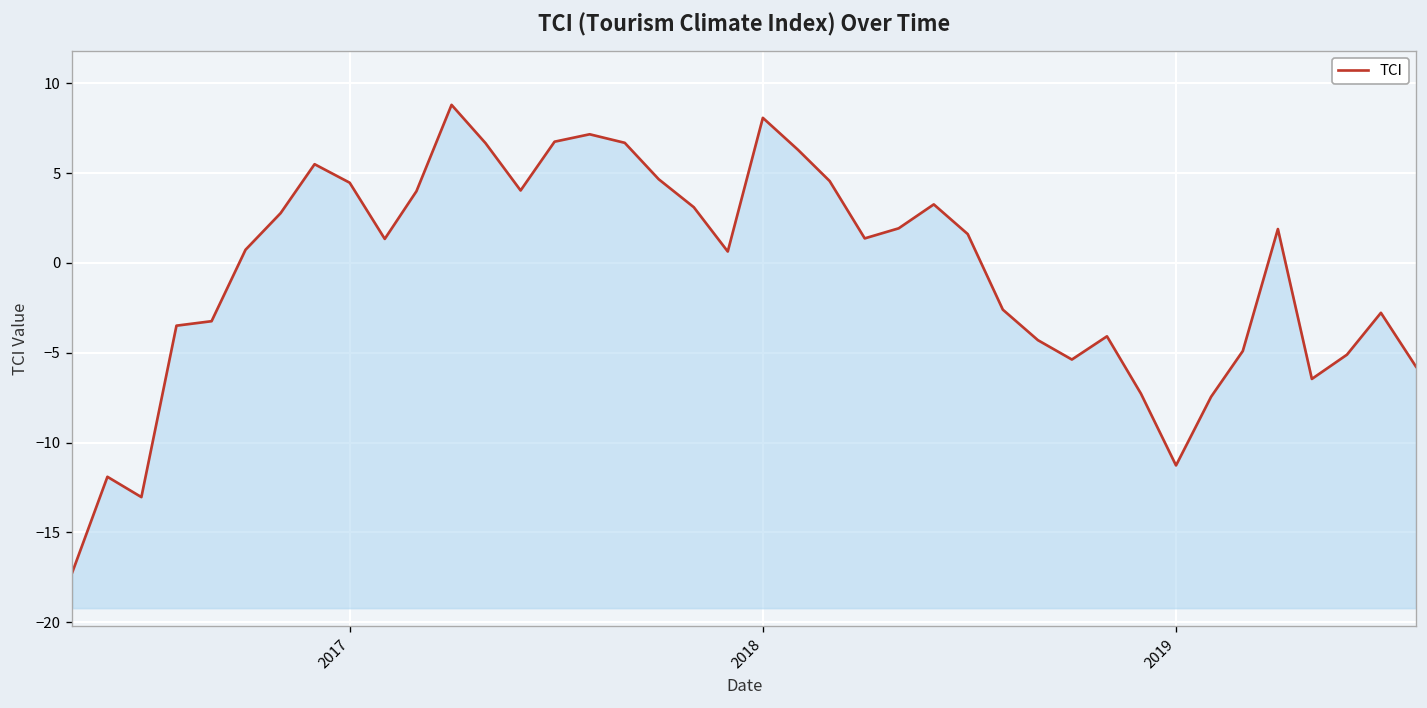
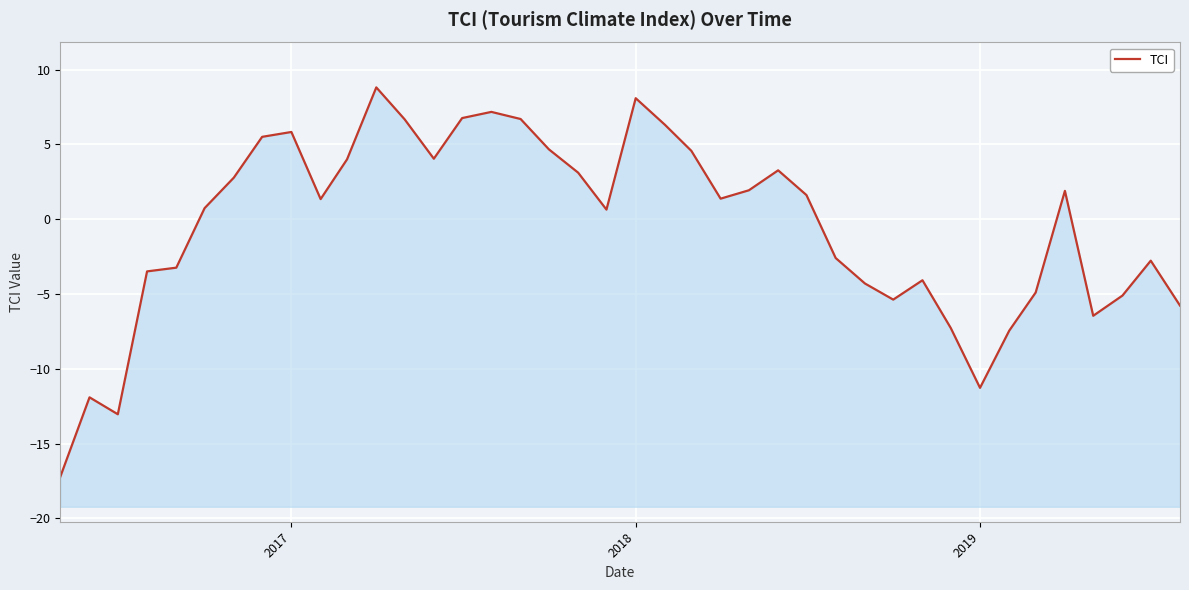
2017: 4.5 -> 5.8
